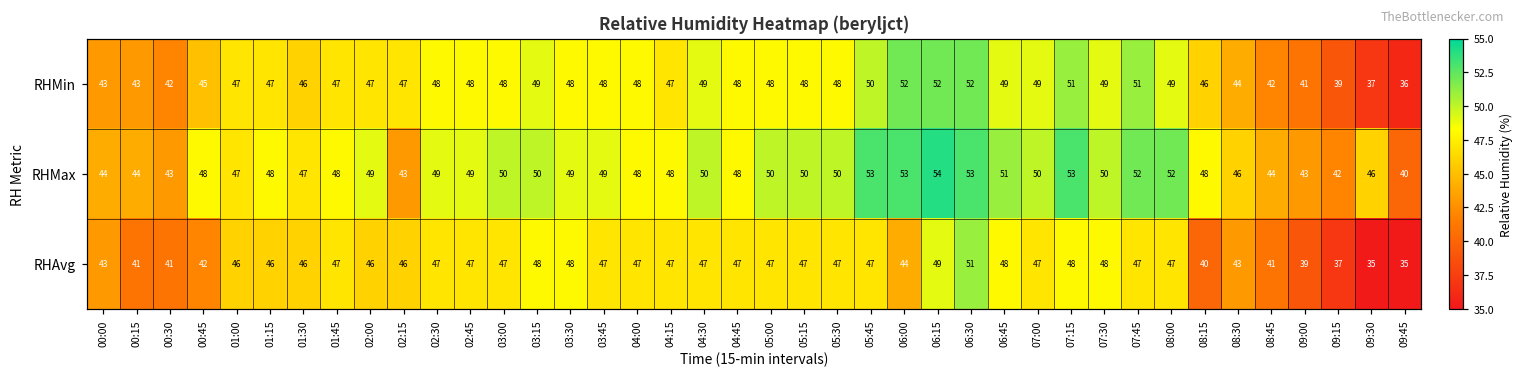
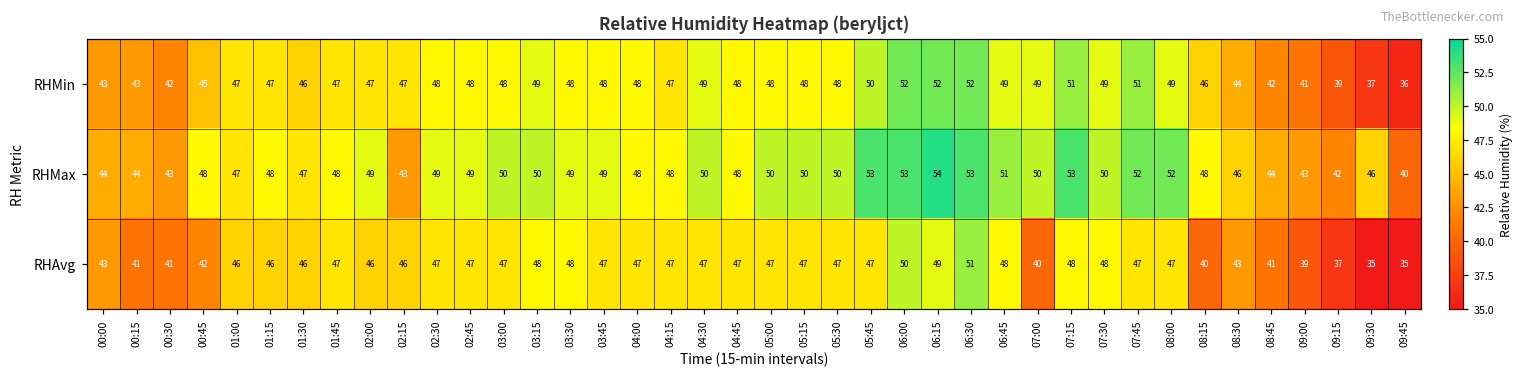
RHAvg, 06:00: 44 -> 50
RHAvg, 07:00: 47 -> 40
